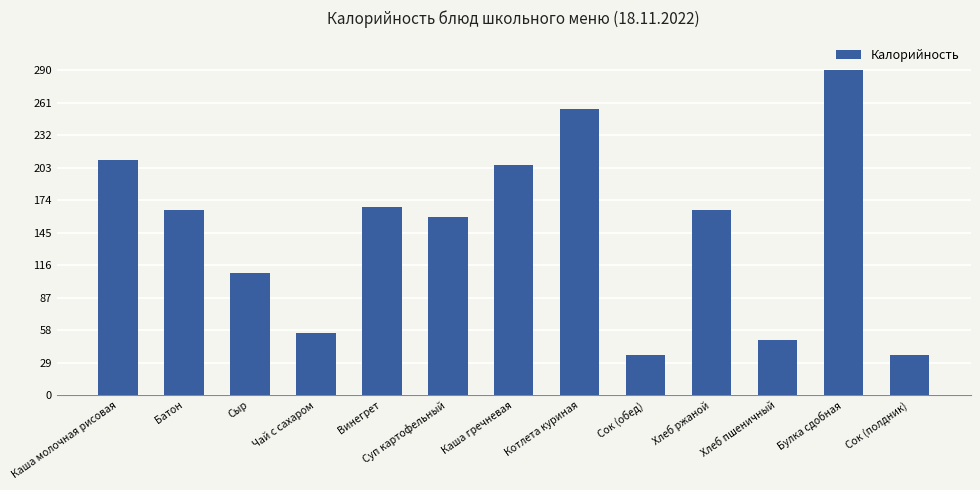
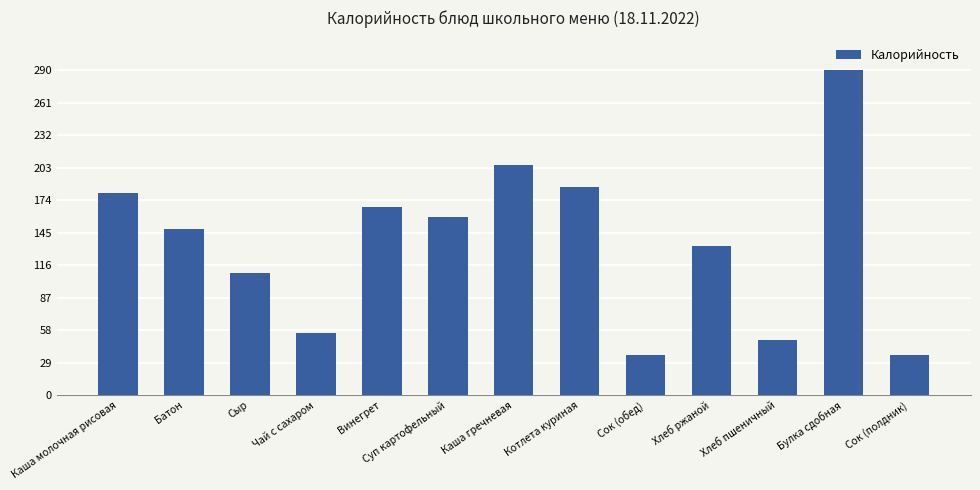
Каша молочная рисовая: 210 -> 180
Батон: 165 -> 148
Котлета куриная: 255 -> 186
Хлеб ржаной: 165 -> 133
